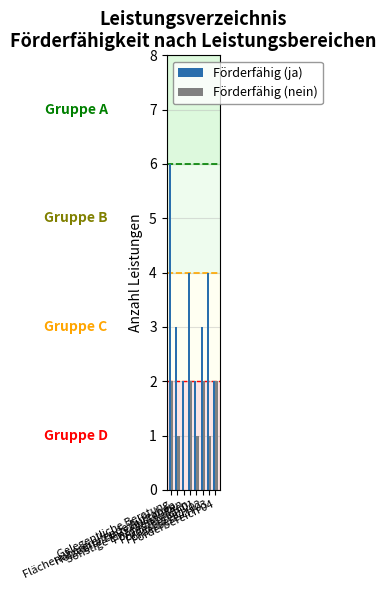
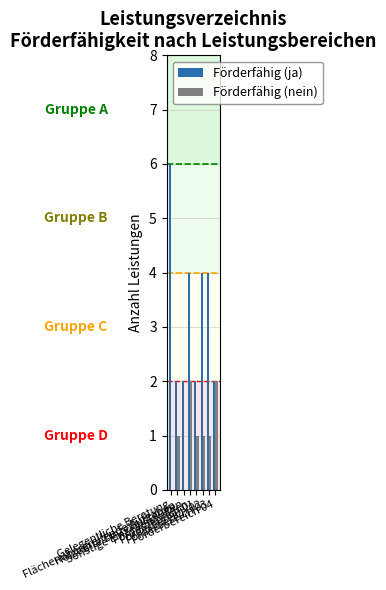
Förderfähig (nein), Gelegentliche Beratung: 2 -> 0
Förderfähig (ja), Flächenübergreifende Aufgaben: 3 -> 2
Förderfähig (ja), Förderbereich 02: 3 -> 4
Förderfähig (nein), Förderbereich 02: 2 -> 1
